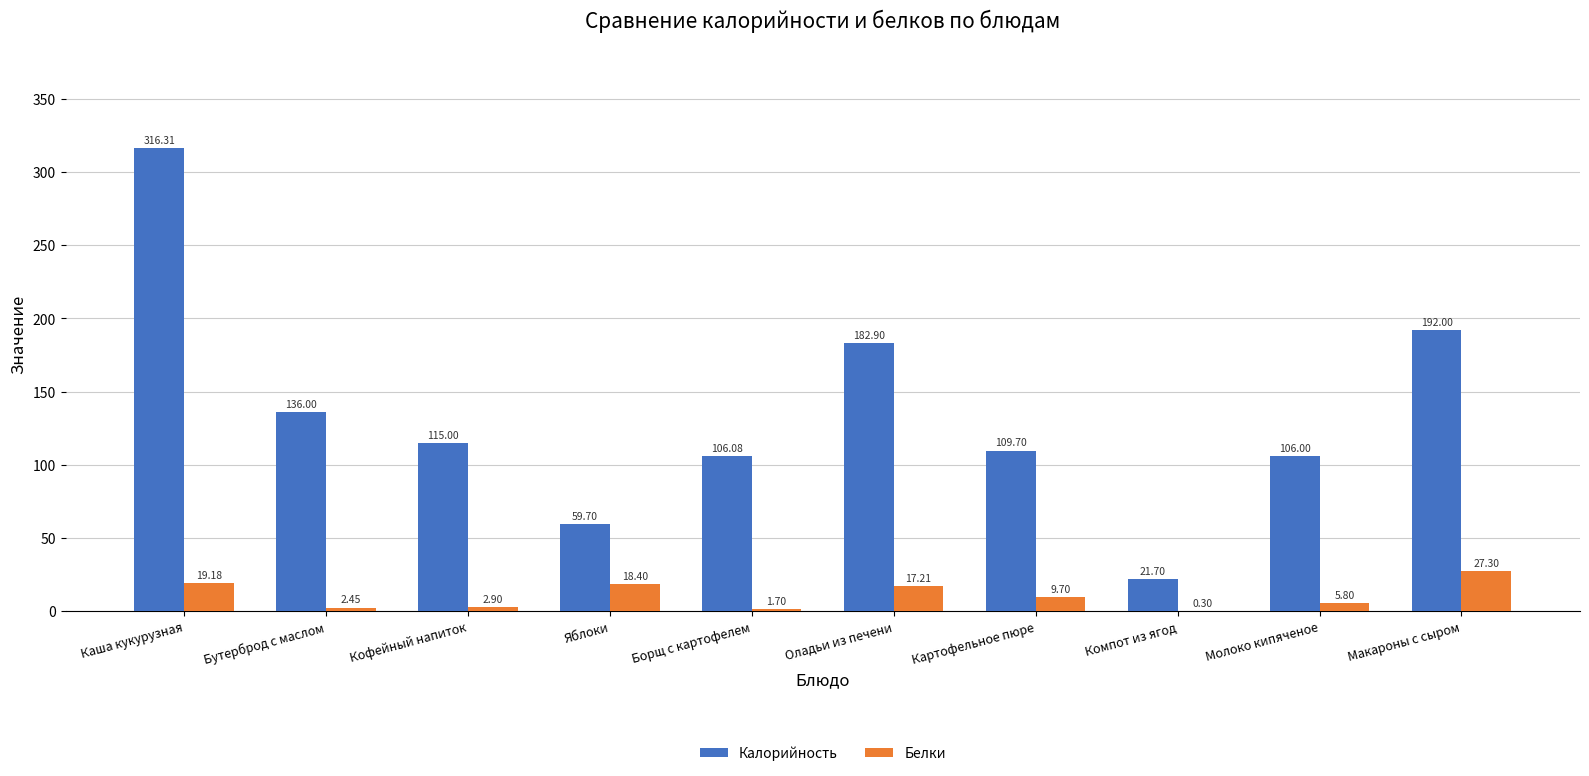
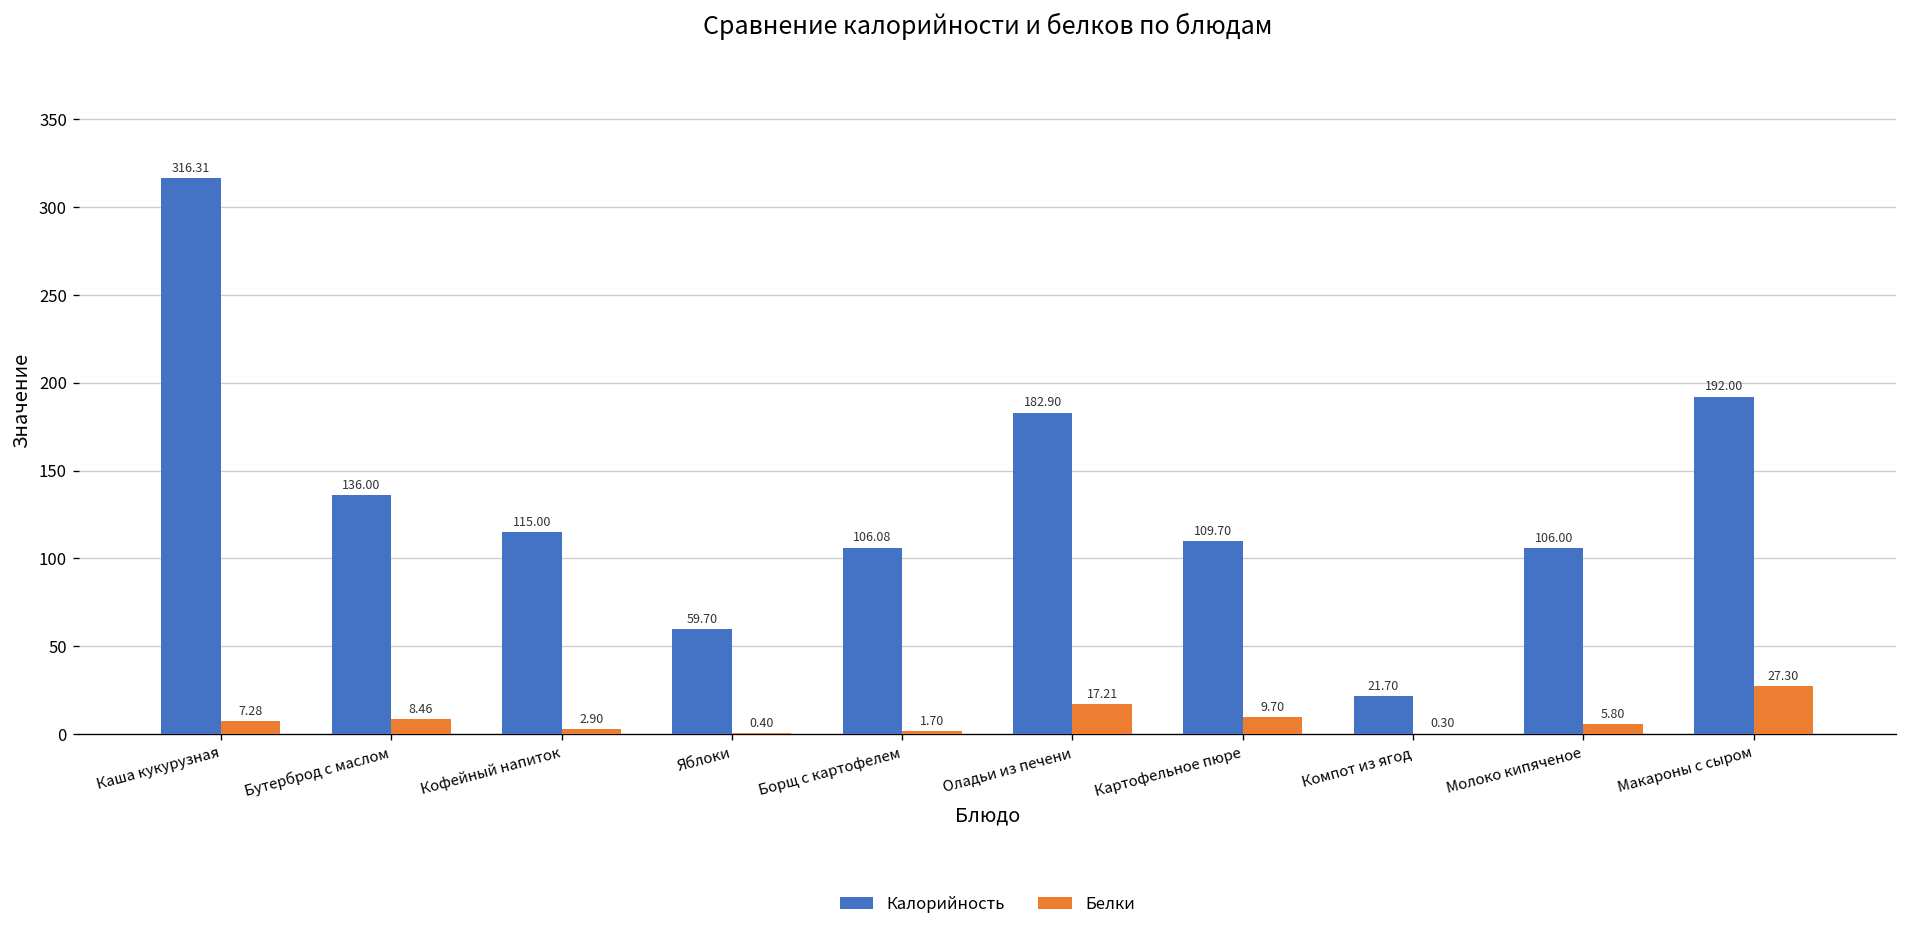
Белки, Каша кукурузная: 19.18 -> 7.28
Белки, Бутерброд с маслом: 2.45 -> 8.46
Белки, Яблоки: 18.40 -> 0.40
